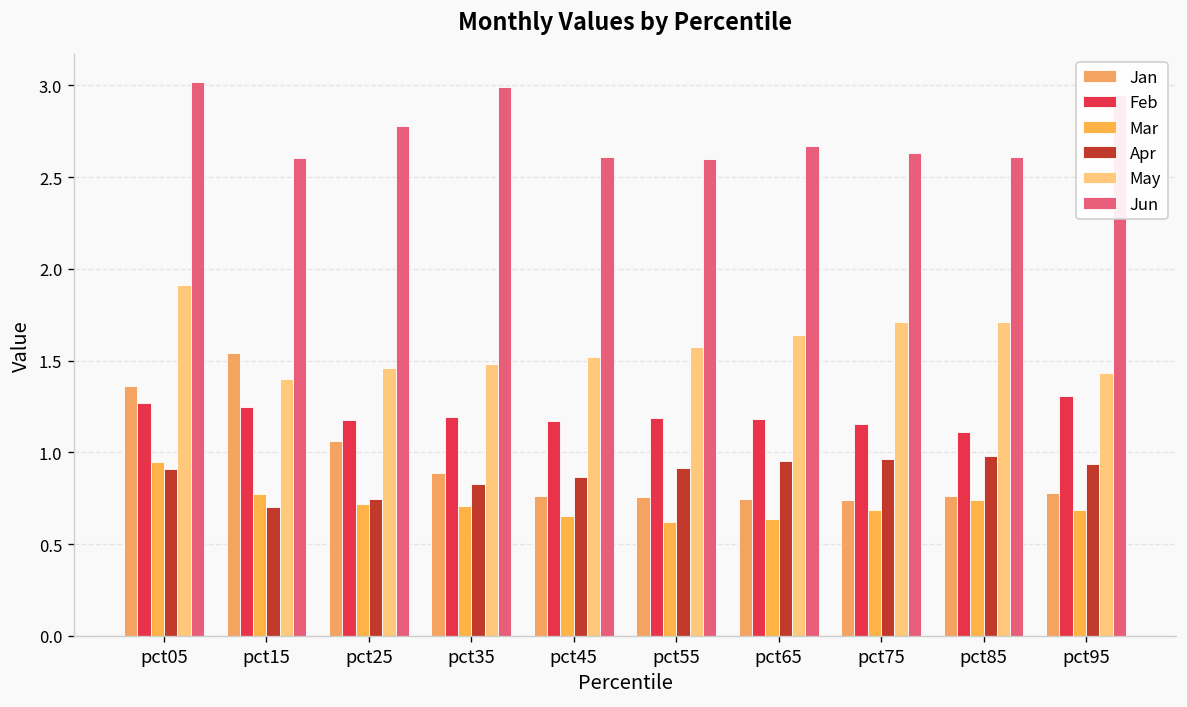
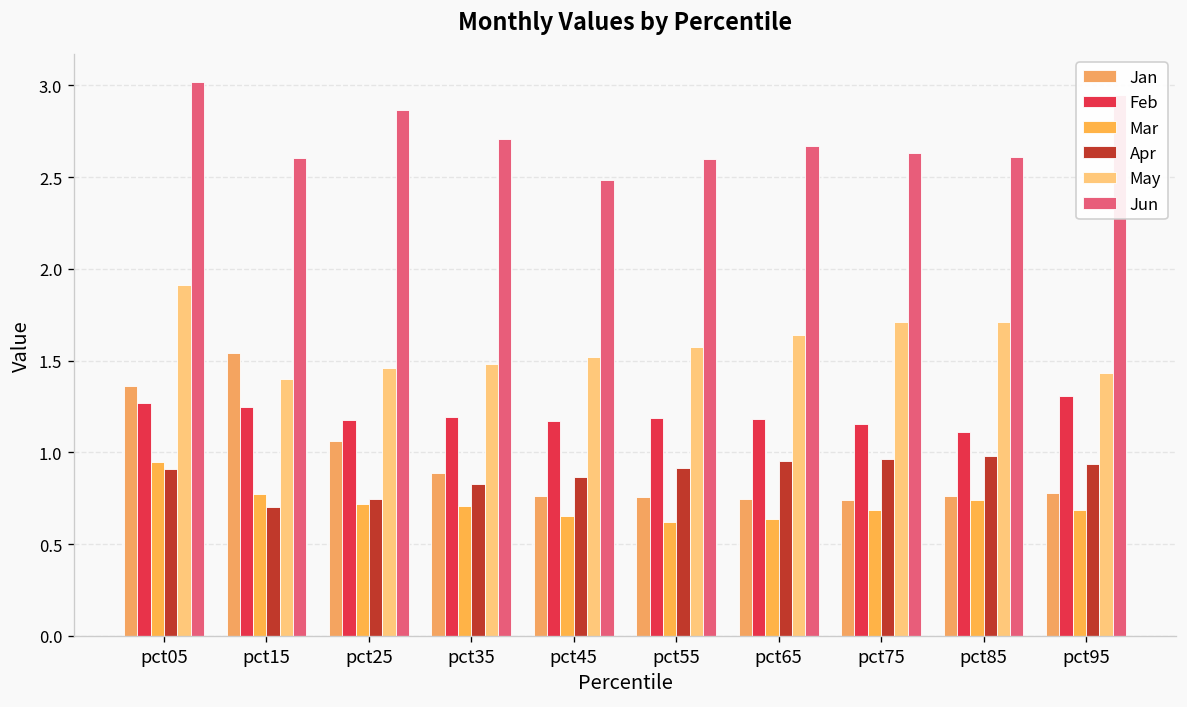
Jun, pct25: 2.78 -> 2.87
Jun, pct35: 2.99 -> 2.71
Jun, pct45: 2.61 -> 2.48
